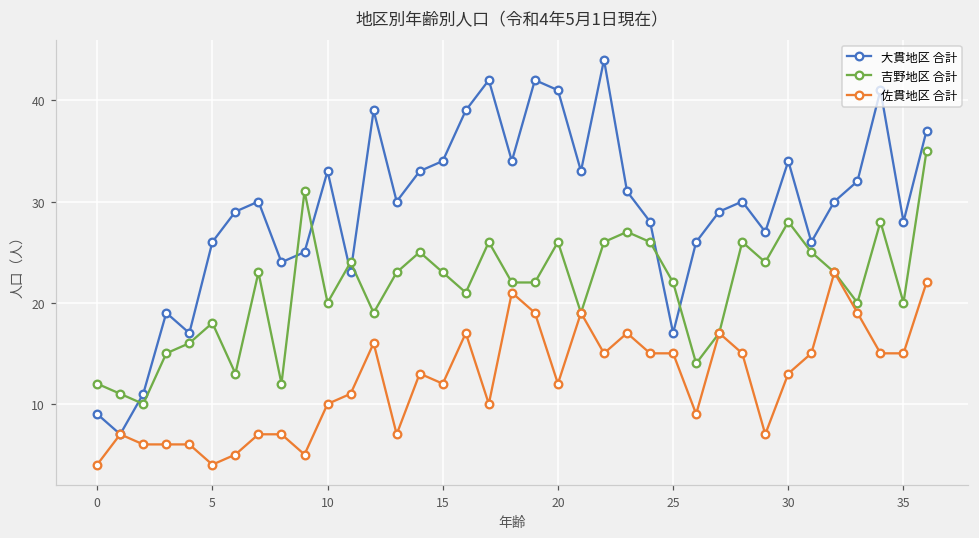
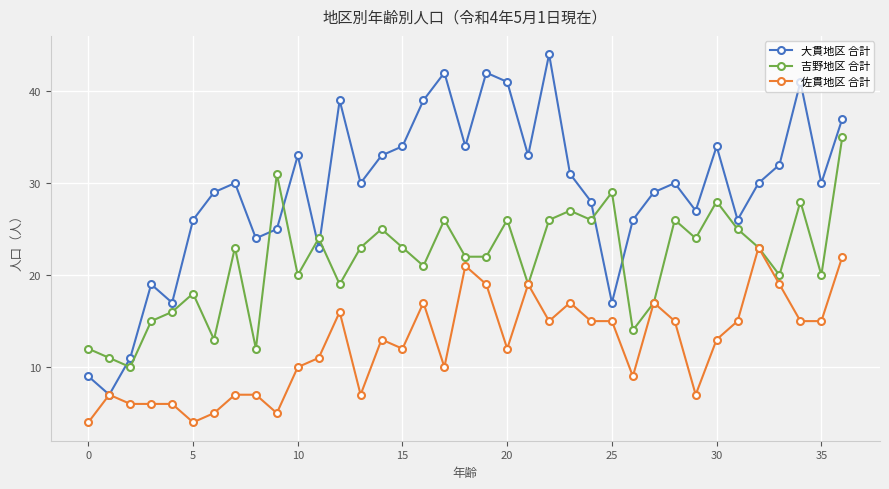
吉野地区 合計, 25: 22 -> 29
大貫地区 合計, 35: 28 -> 30
